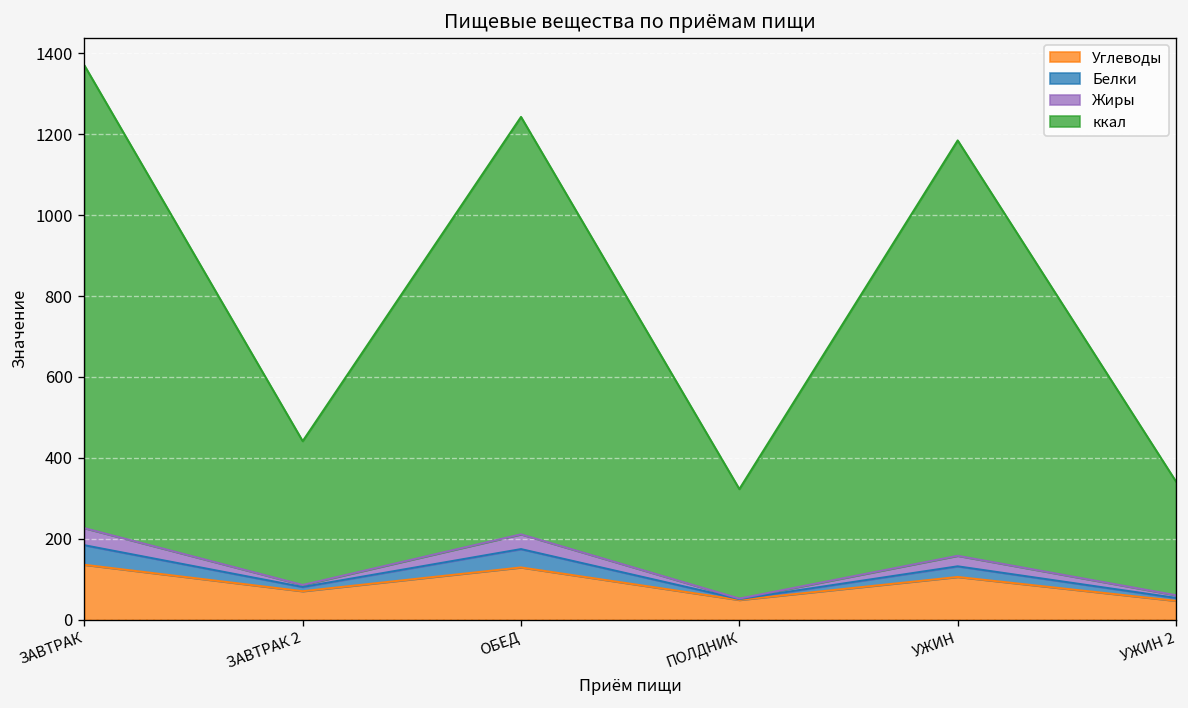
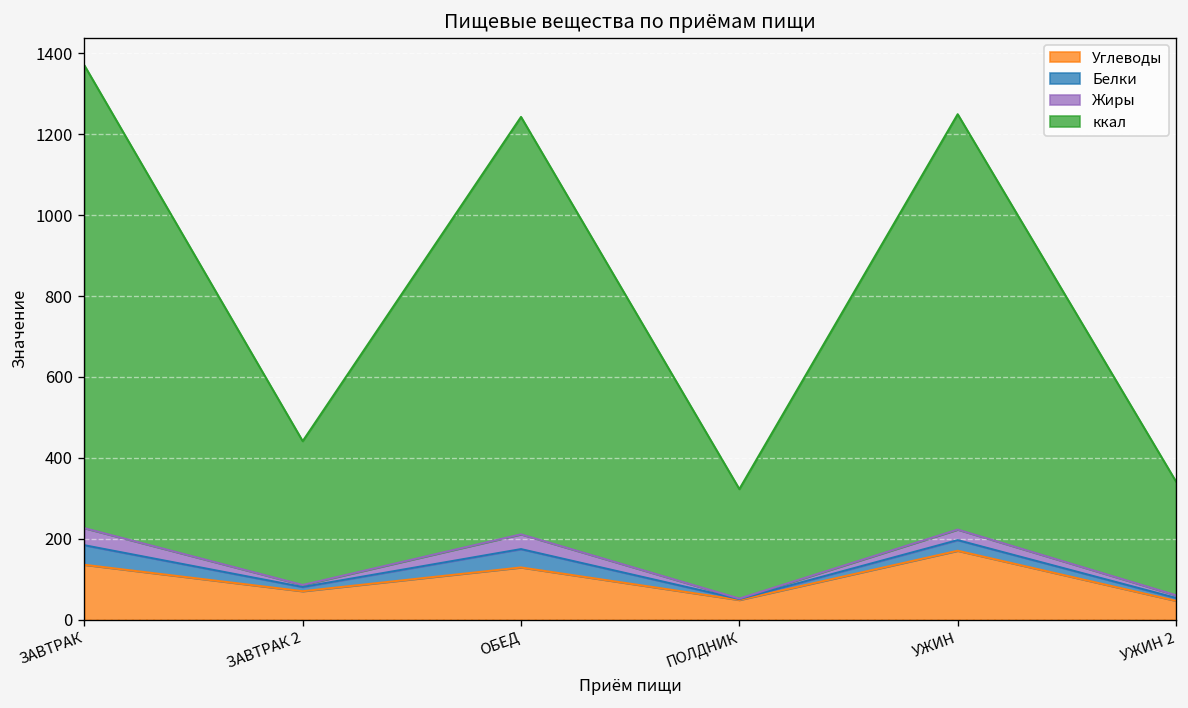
Углеводы, УЖИН: 110 -> 170
